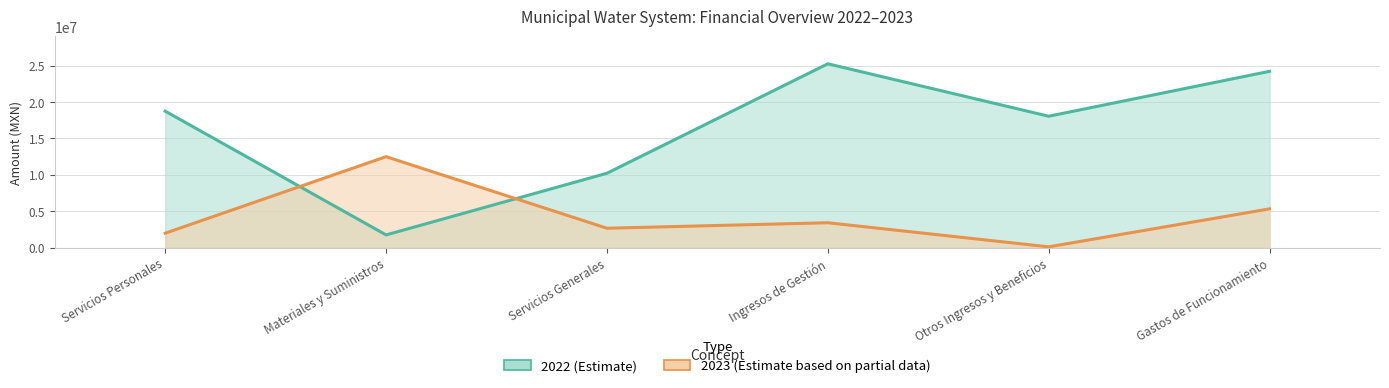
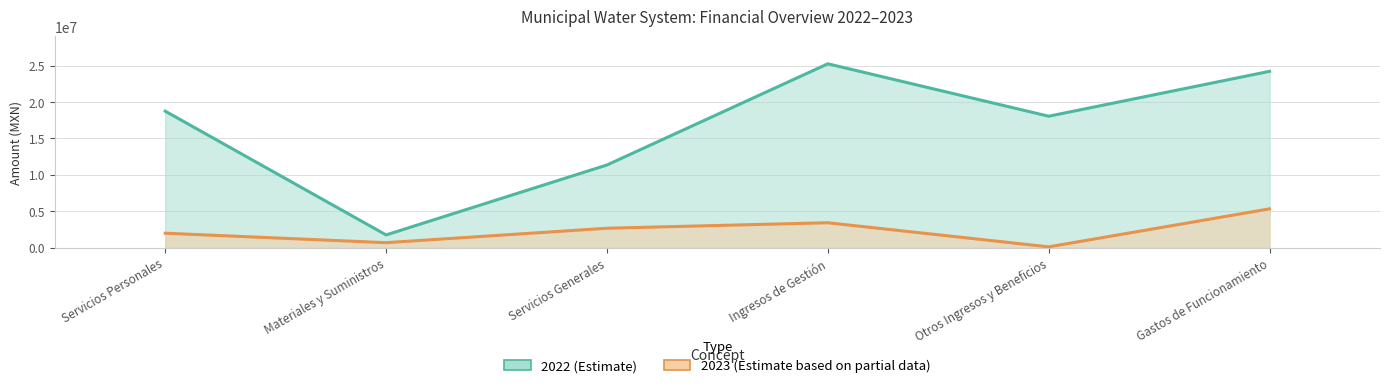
2023 (Estimate based on partial data), Materiales y Suministros: 12000000 -> 1000000
2022 (Estimate), Servicios Generales: 10000000 -> 11000000
